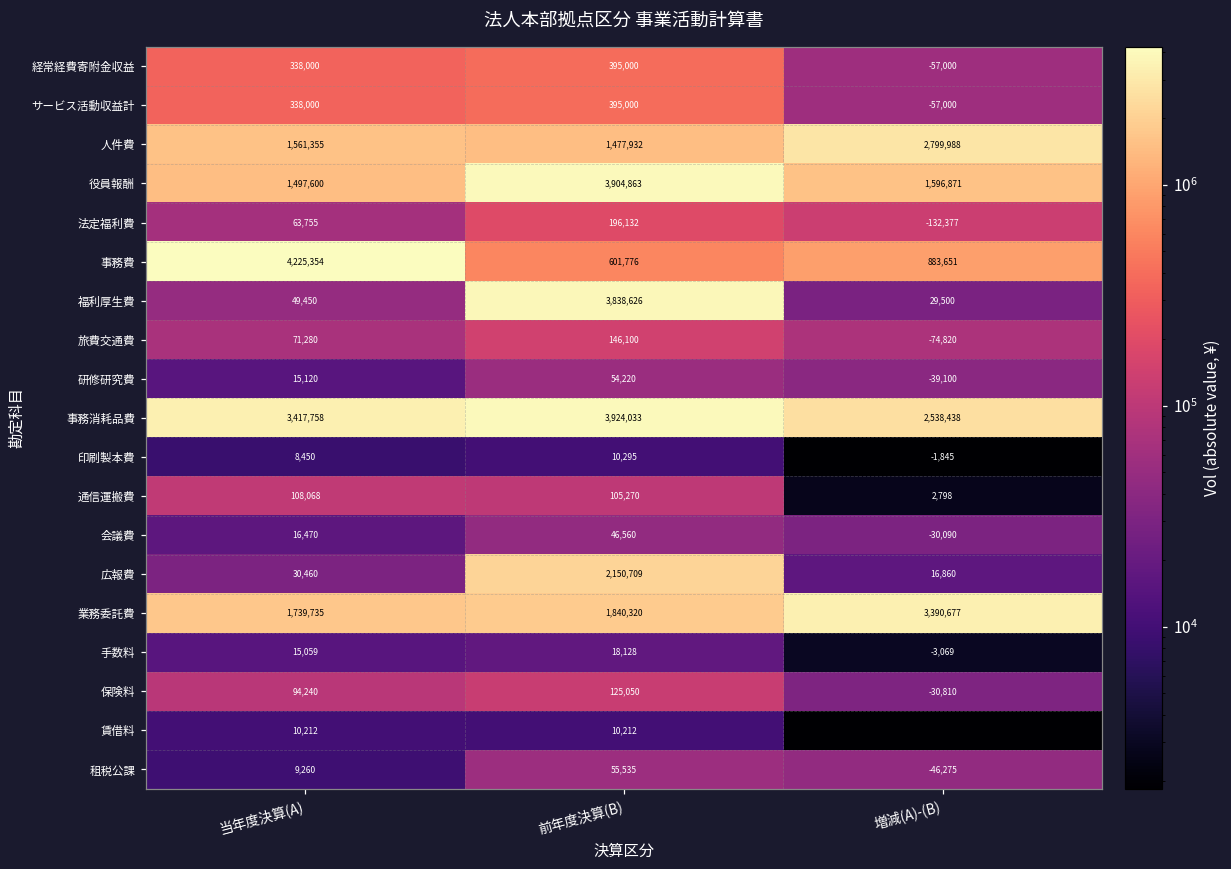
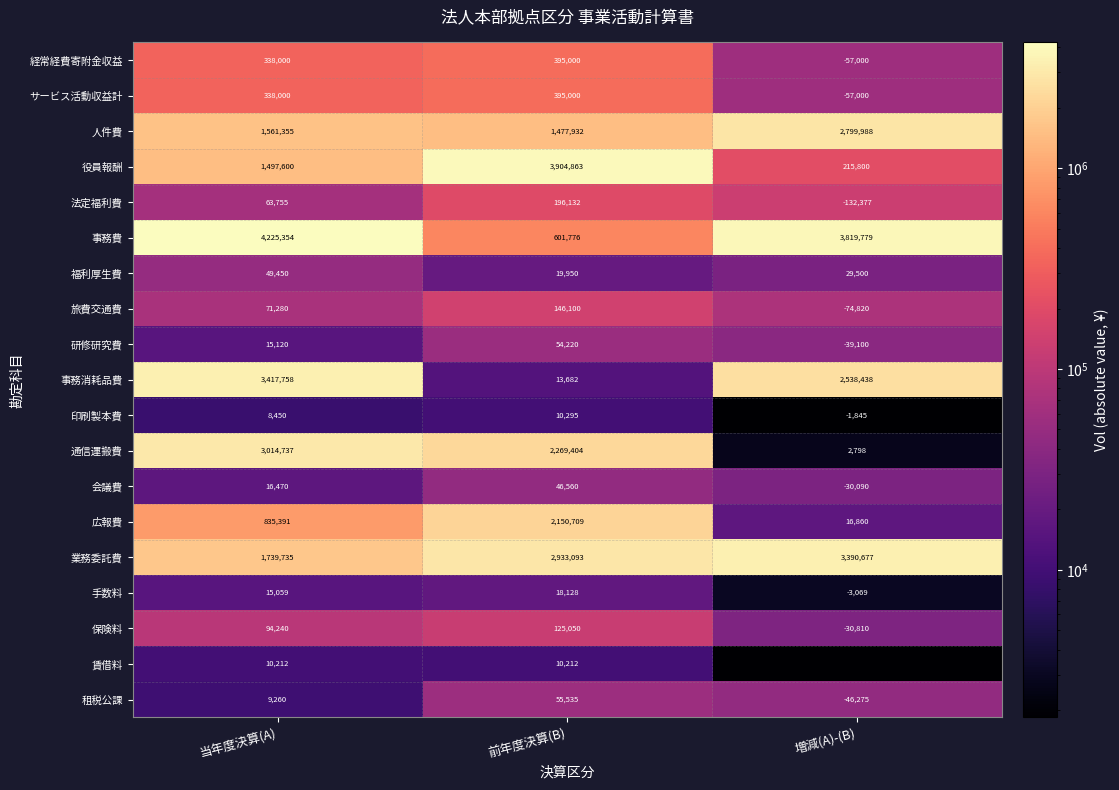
役員報酬, 増減(A)-(B): 1,596,871 -> 215,800
事務費, 増減(A)-(B): 883,651 -> 3,819,779
福利厚生費, 前年度決算(B): 3,838,626 -> 19,950
事務消耗品費, 前年度決算(B): 3,924,033 -> 13,682
通信運搬費, 当年度決算(A): 108,068 -> 3,014,737
通信運搬費, 前年度決算(B): 105,270 -> 2,269,404
広報費, 当年度決算(A): 30,460 -> 835,391
業務委託費, 前年度決算(B): 1,840,320 -> 2,933,093
